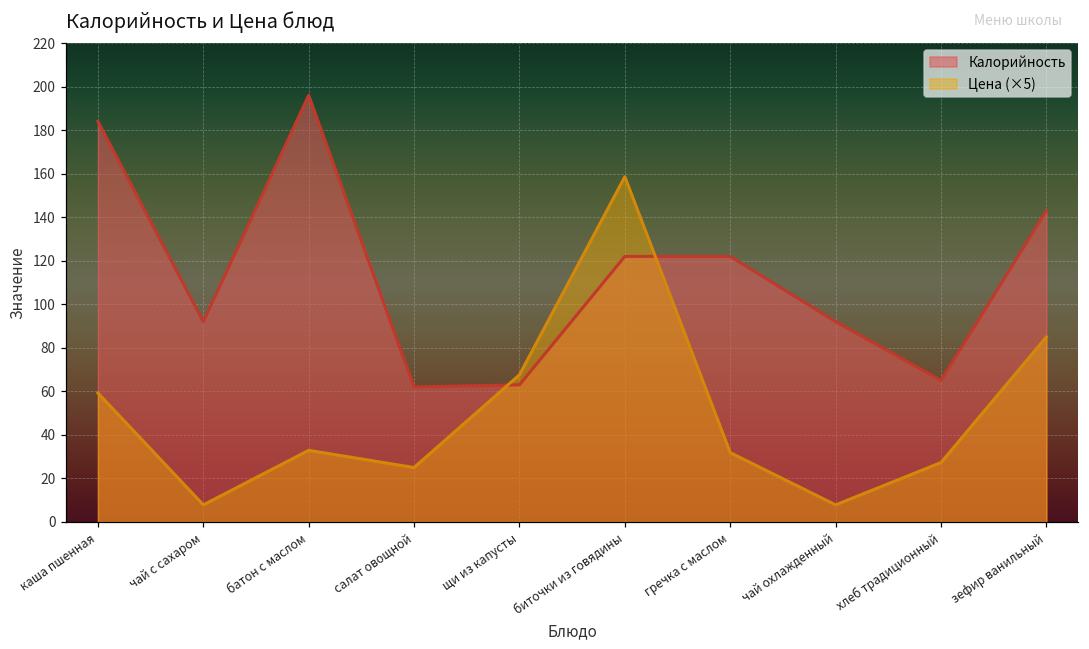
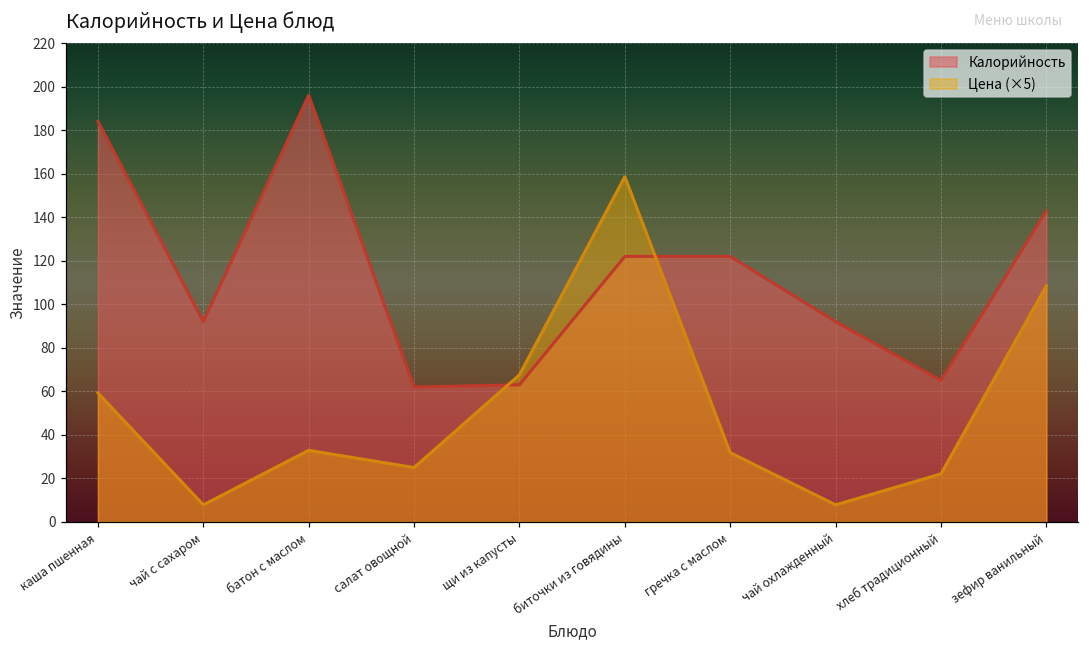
Цена (×5), хлеб традиционный: 27 -> 22
Цена (×5), зефир ванильный: 85 -> 109
